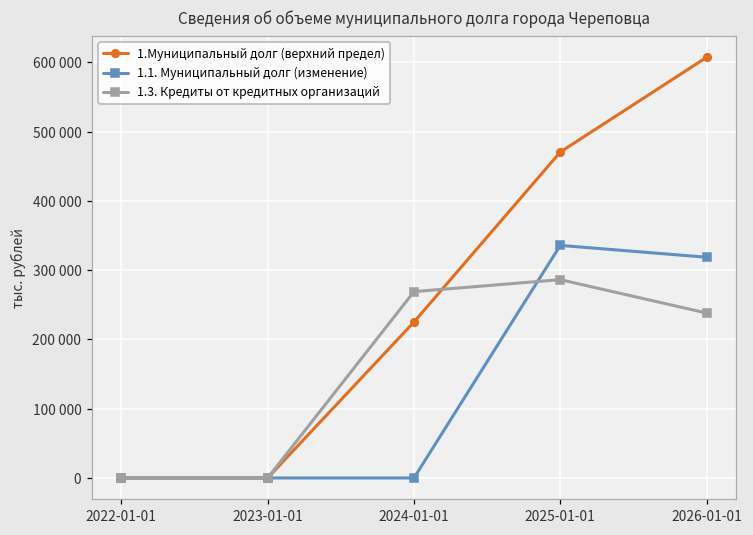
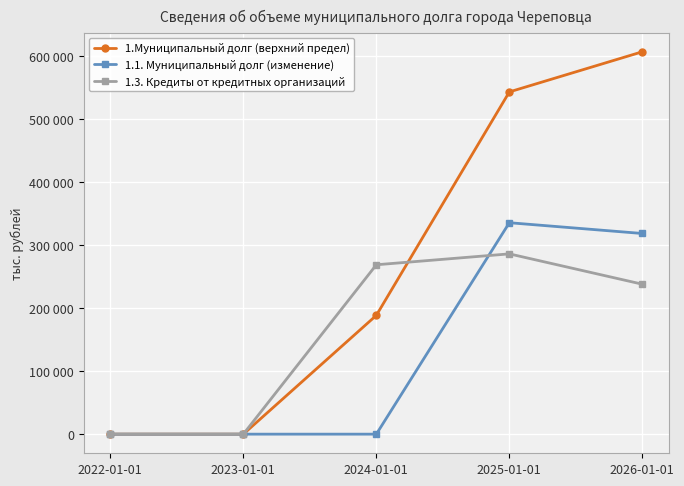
1.Муниципальный долг (верхний предел), 2024-01-01: 230000 -> 190000
1.Муниципальный долг (верхний предел), 2025-01-01: 470000 -> 540000
